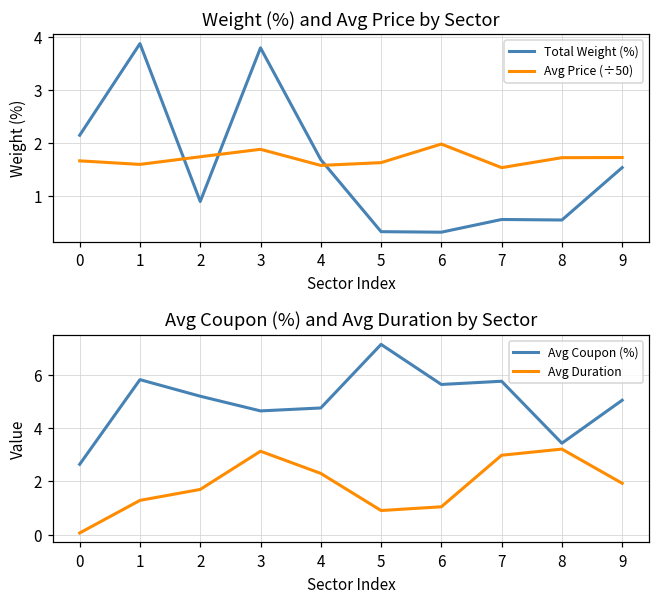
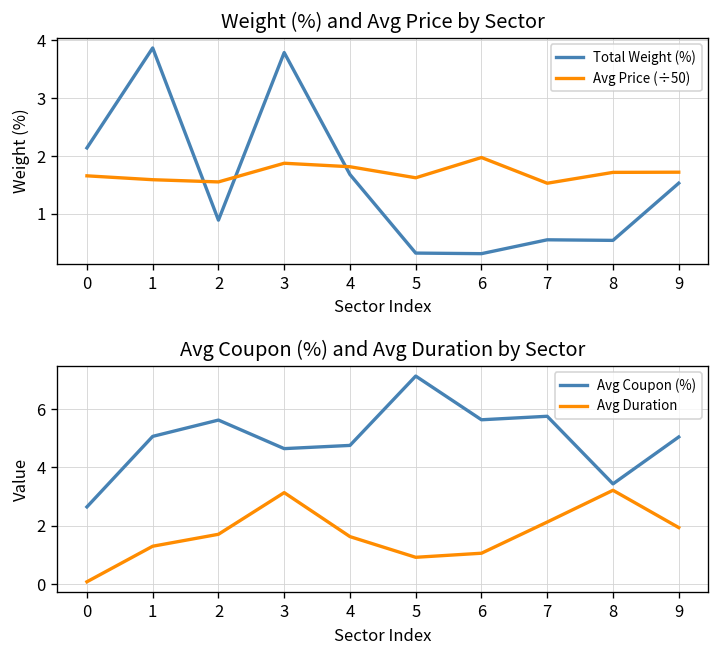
Weight (%) and Avg Price by Sector, Avg Price (÷50), 2: 1.7 -> 1.6
Weight (%) and Avg Price by Sector, Avg Price (÷50), 4: 1.6 -> 1.8
Avg Coupon (%) and Avg Duration by Sector, Avg Coupon (%), 1: 5.8 -> 5.1
Avg Coupon (%) and Avg Duration by Sector, Avg Coupon (%), 2: 5.2 -> 5.6
Avg Coupon (%) and Avg Duration by Sector, Avg Duration, 4: 2.3 -> 1.6
Avg Coupon (%) and Avg Duration by Sector, Avg Duration, 7: 3.0 -> 2.1
